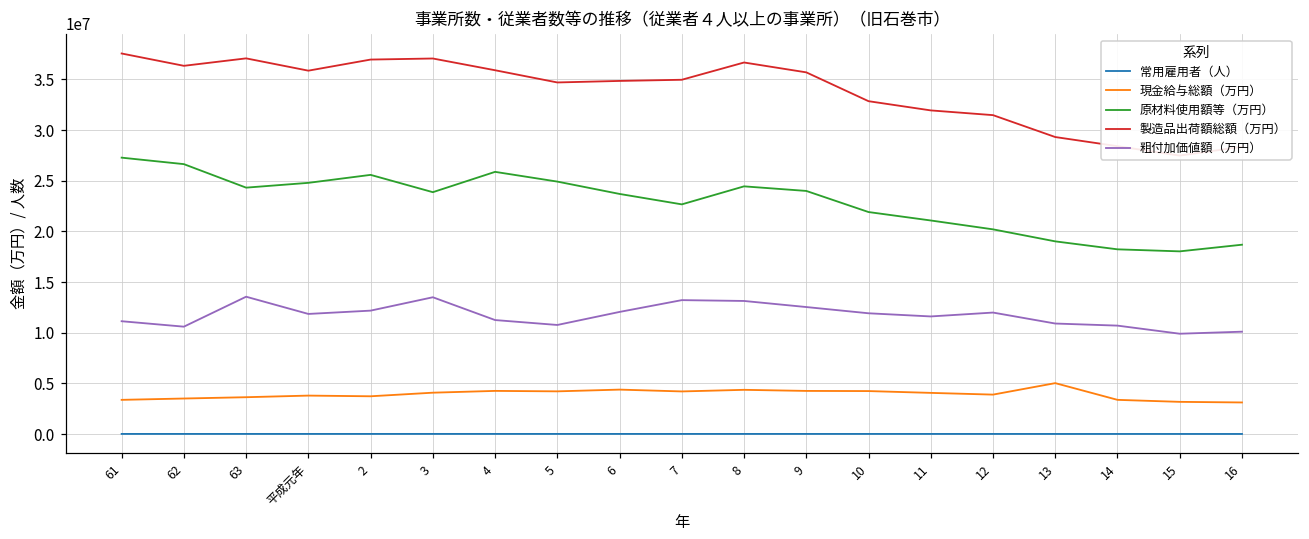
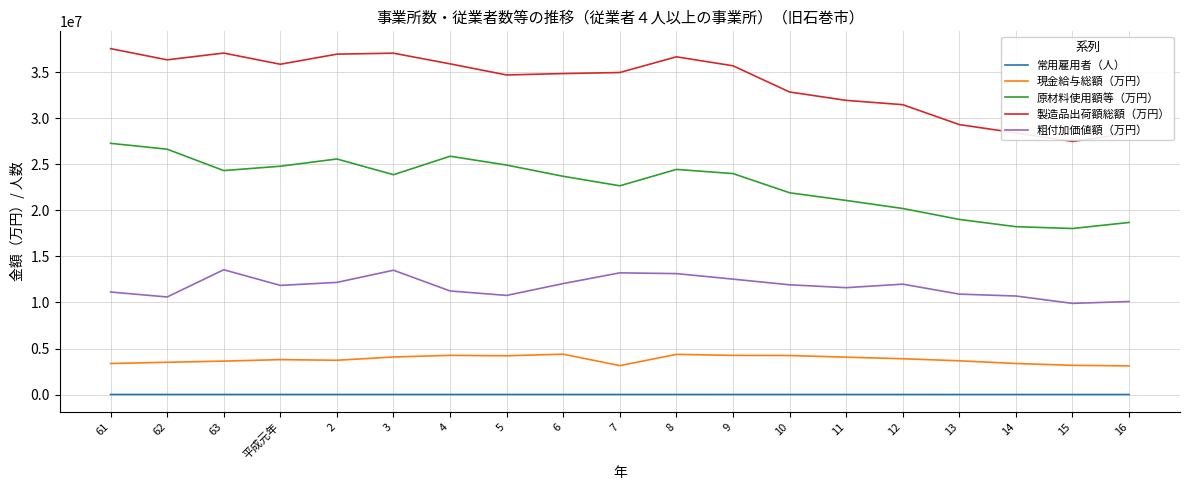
現金給与総額（万円）, 7: 4000000 -> 3000000
現金給与総額（万円）, 13: 5000000 -> 4000000
